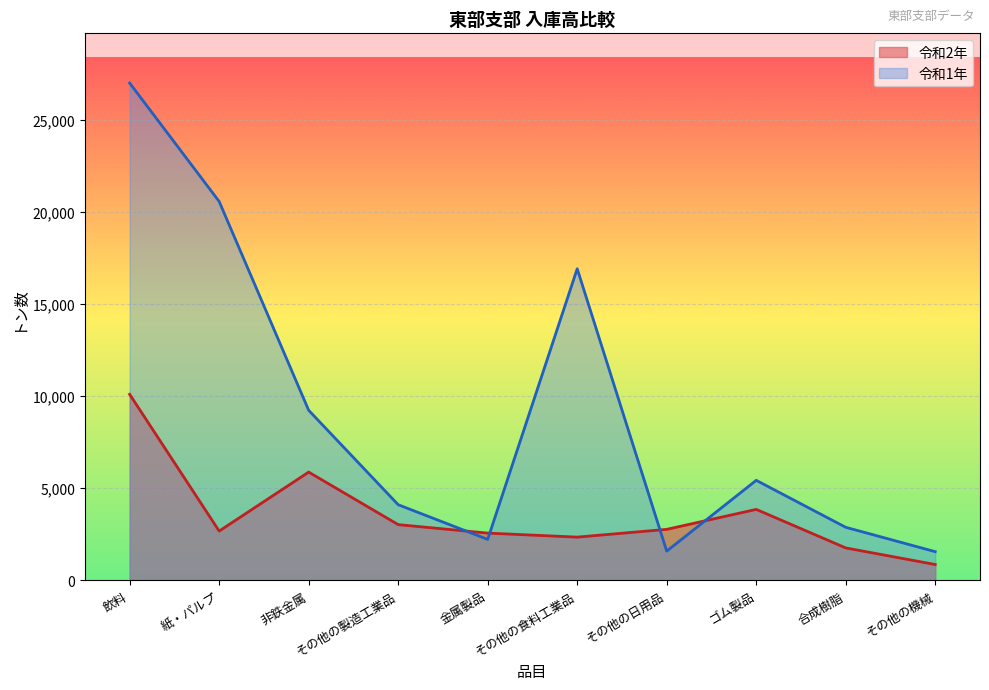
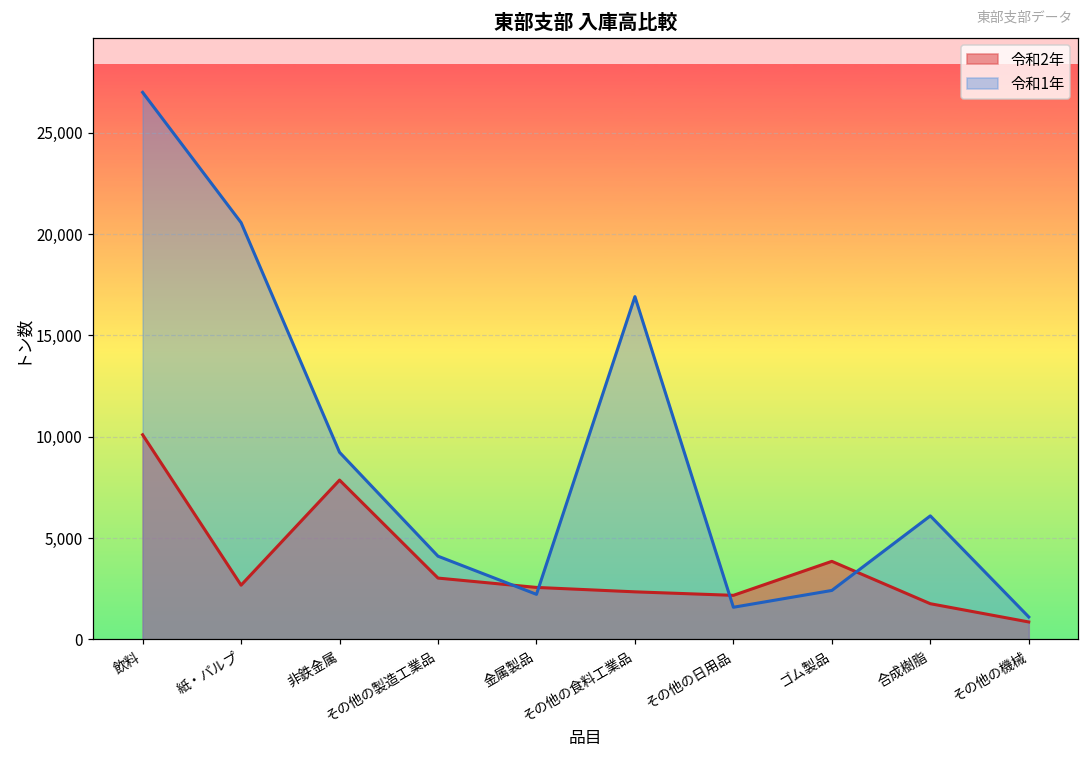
令和2年, 非鉄金属: 5,900 -> 7,900
令和2年, その他の日用品: 2,800 -> 2,200
令和1年, ゴム製品: 5,400 -> 2,400
令和1年, 合成樹脂: 2,900 -> 6,100
令和1年, その他の機械: 1,500 -> 1,100
